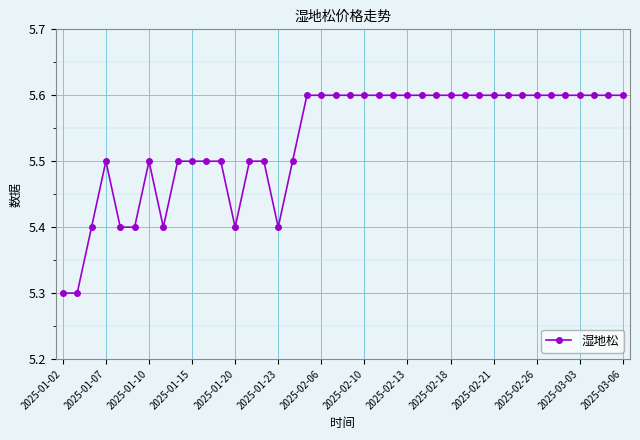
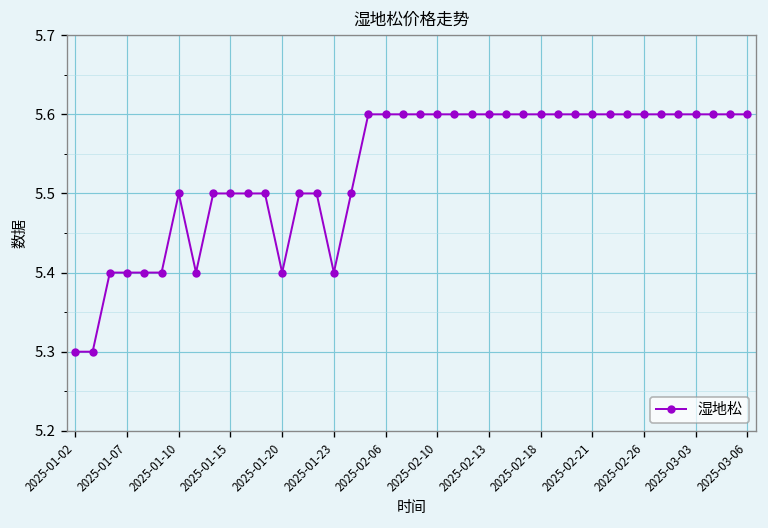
2025-01-07: 5.5 -> 5.4
